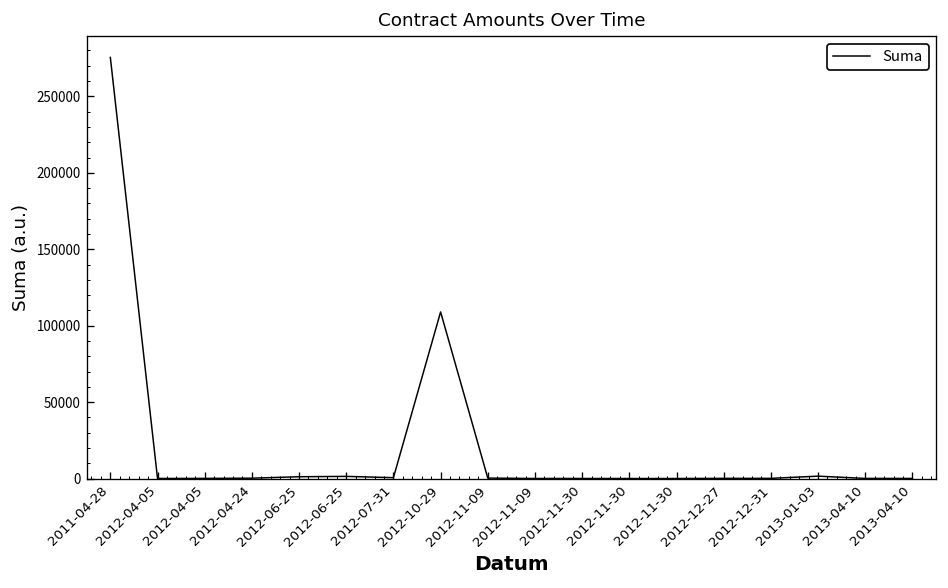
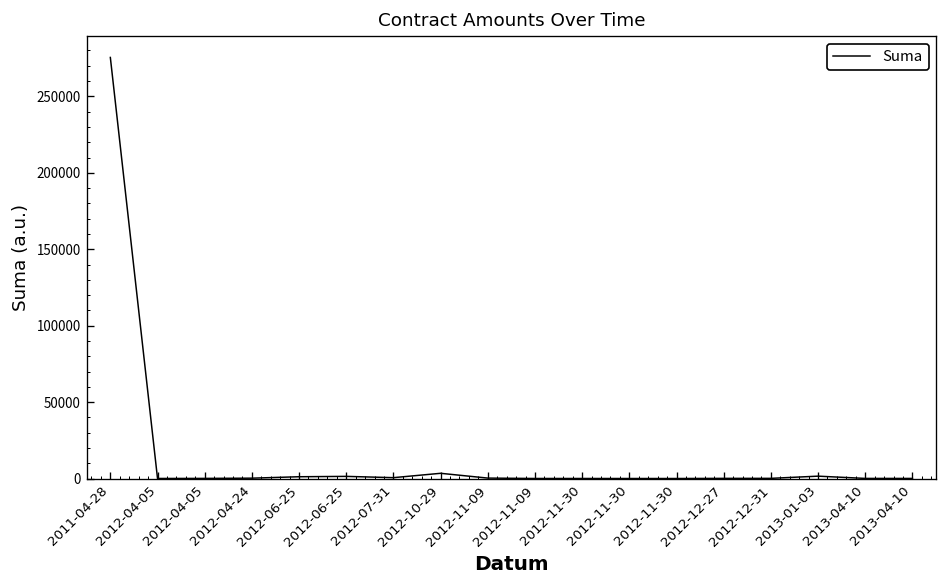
2012-10-29: 109000 -> 3000
